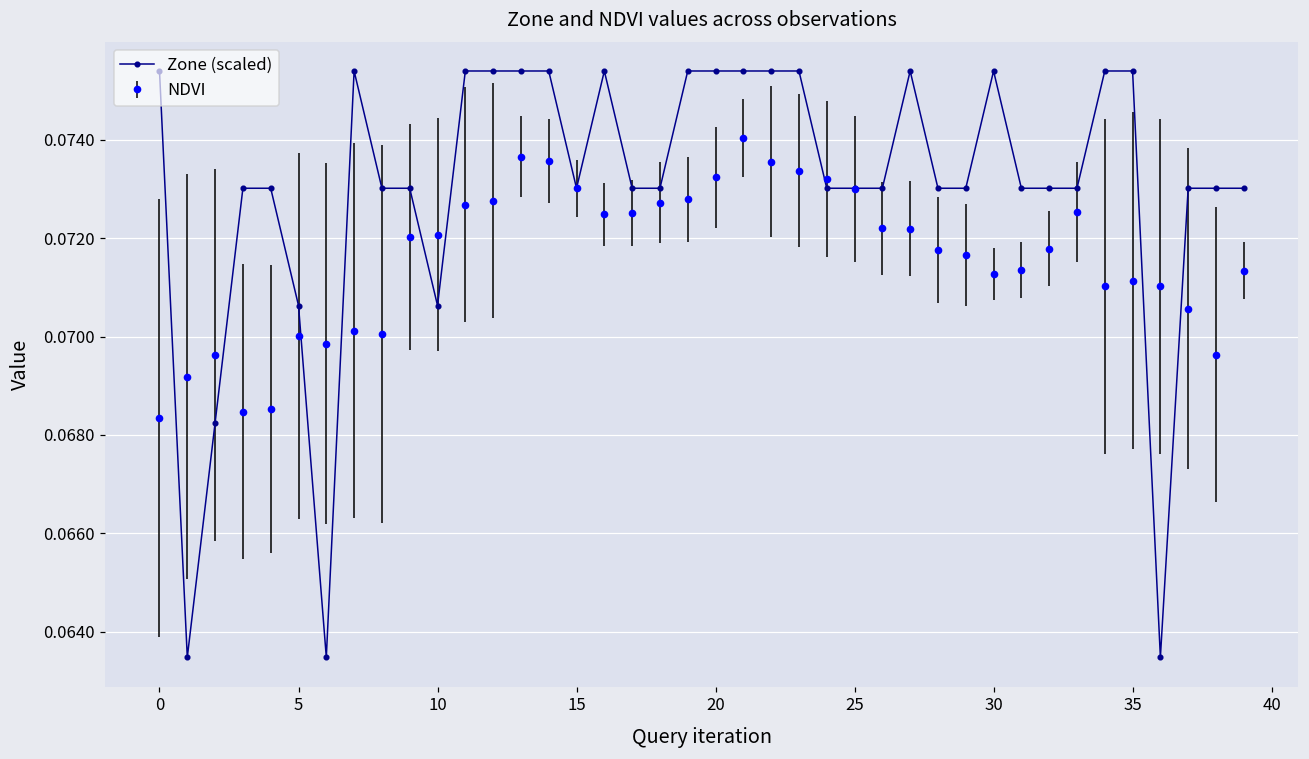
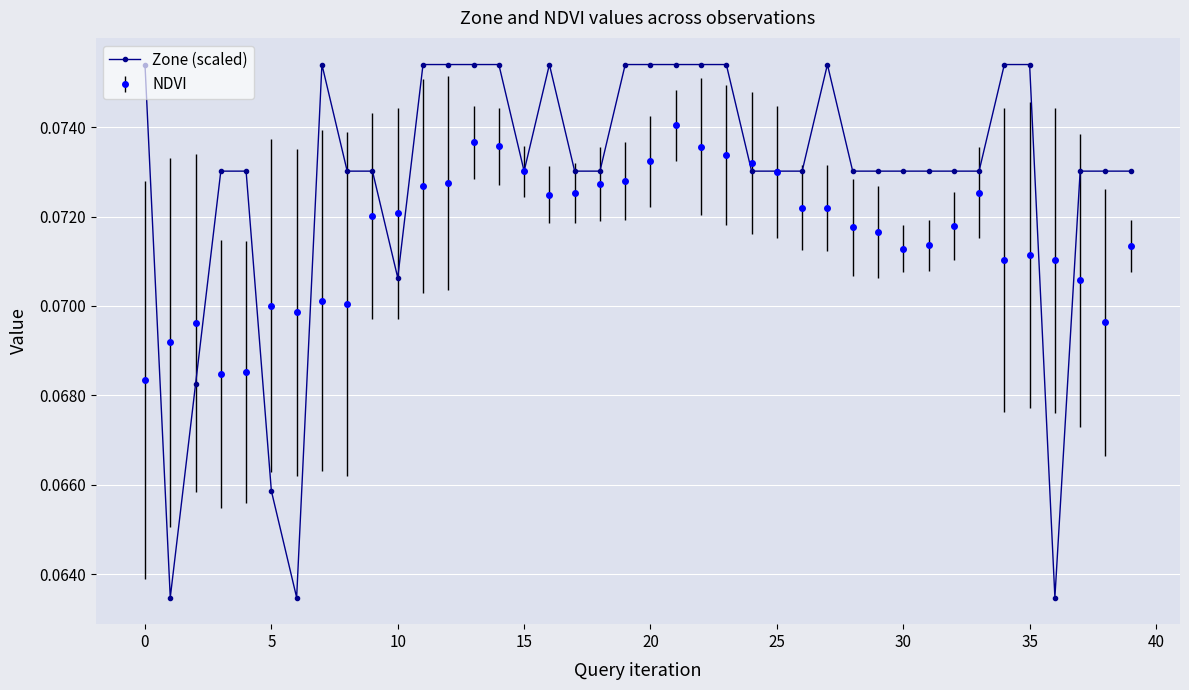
Zone (scaled), 5: 0.0706 -> 0.0659
Zone (scaled), 30: 0.0754 -> 0.0730
